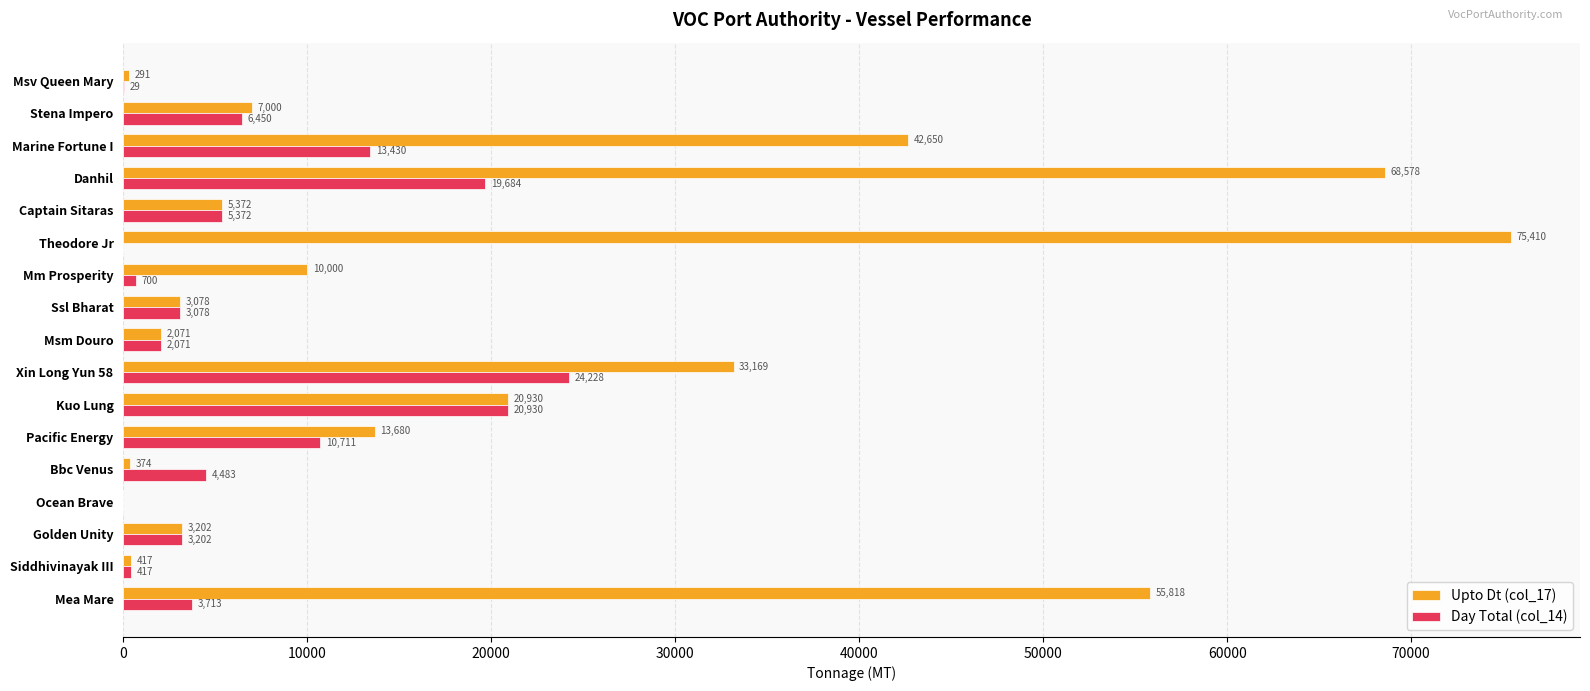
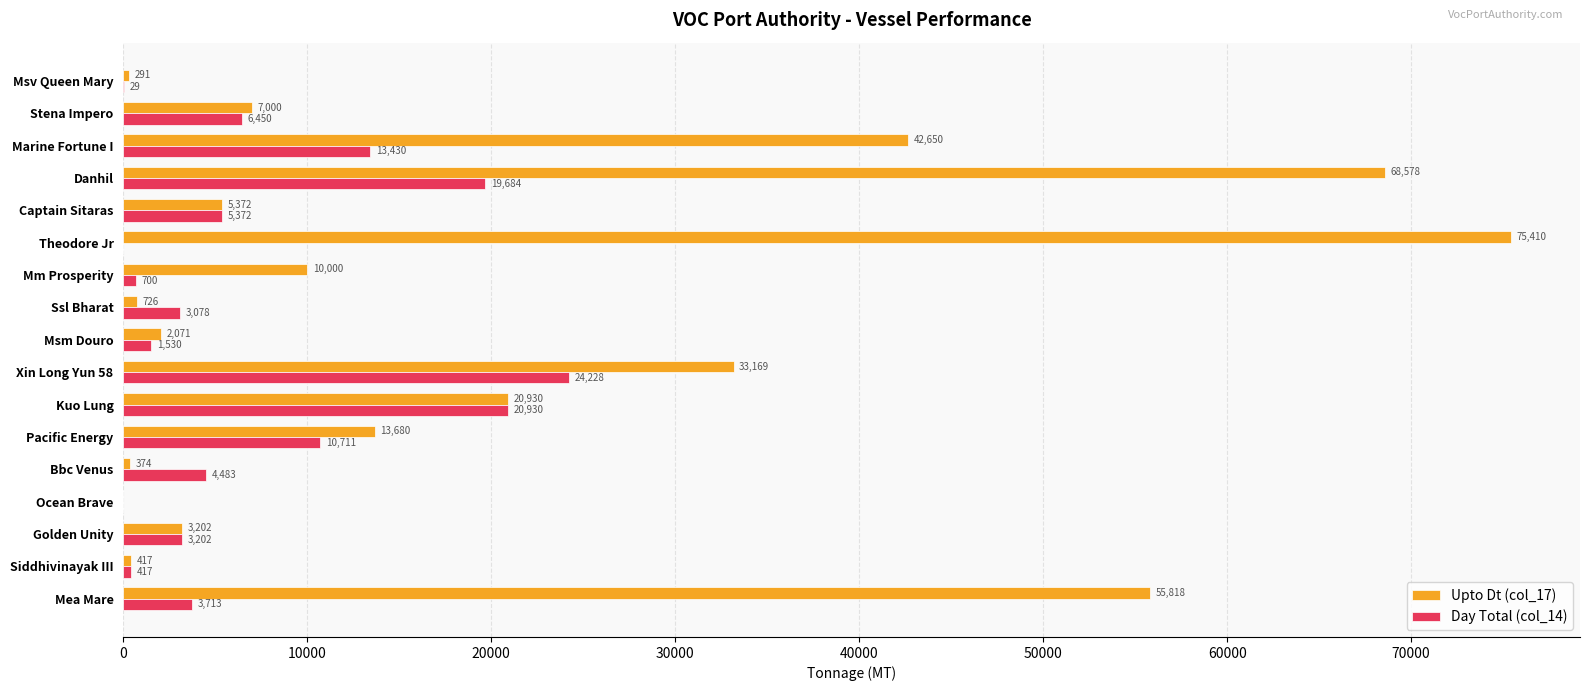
Upto Dt (col_17), Ssl Bharat: 3,078 -> 726
Day Total (col_14), Msm Douro: 2,071 -> 1,530
